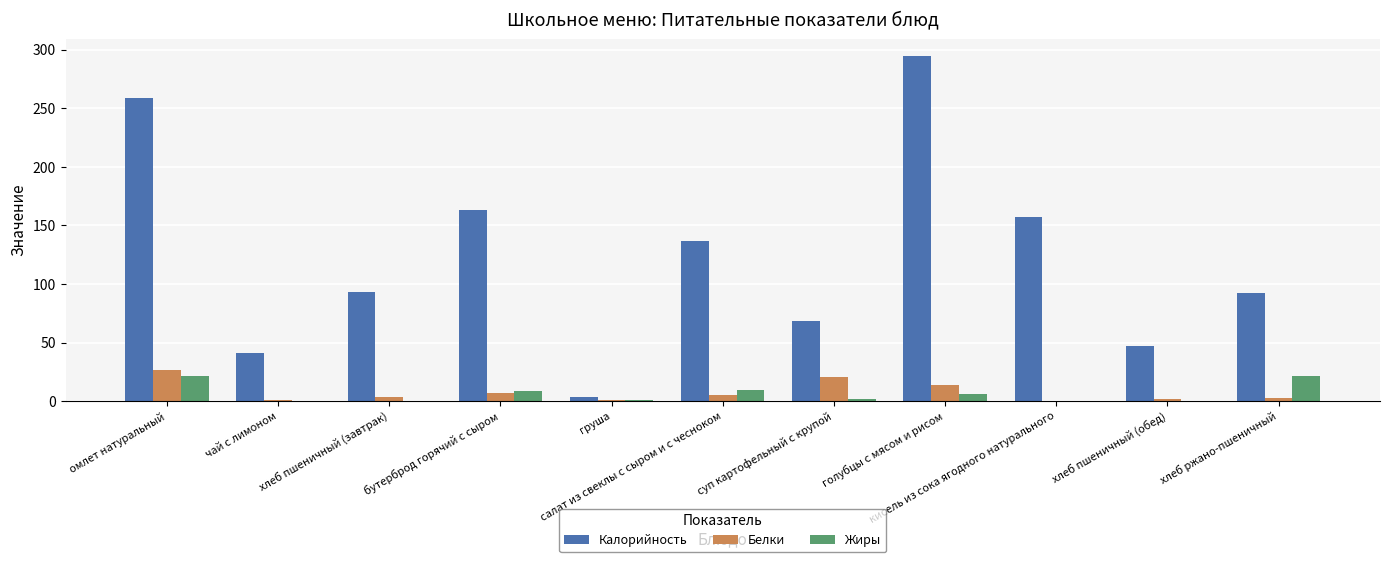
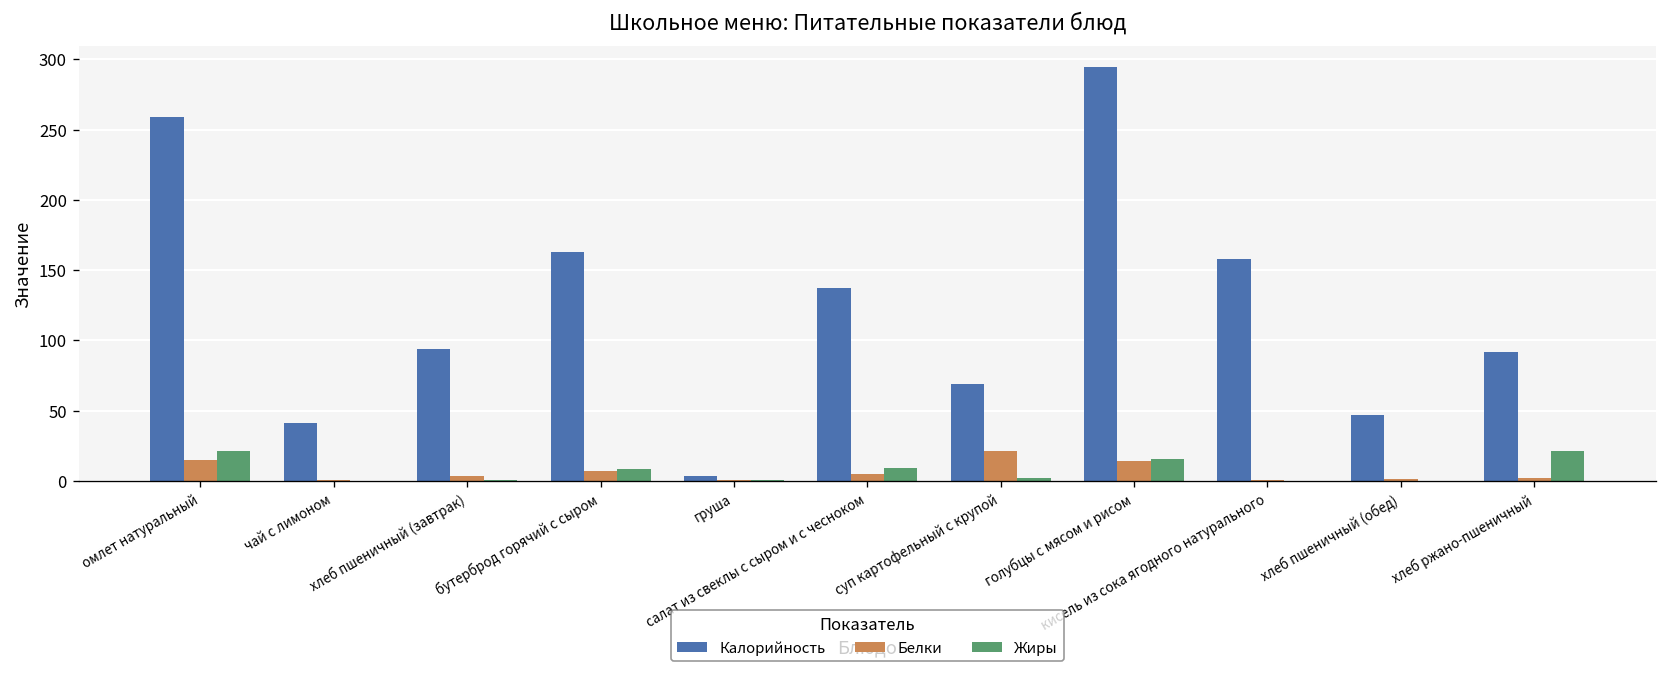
Белки, омлет натуральный: 27 -> 15
Жиры, голубцы с мясом и рисом: 6 -> 16
